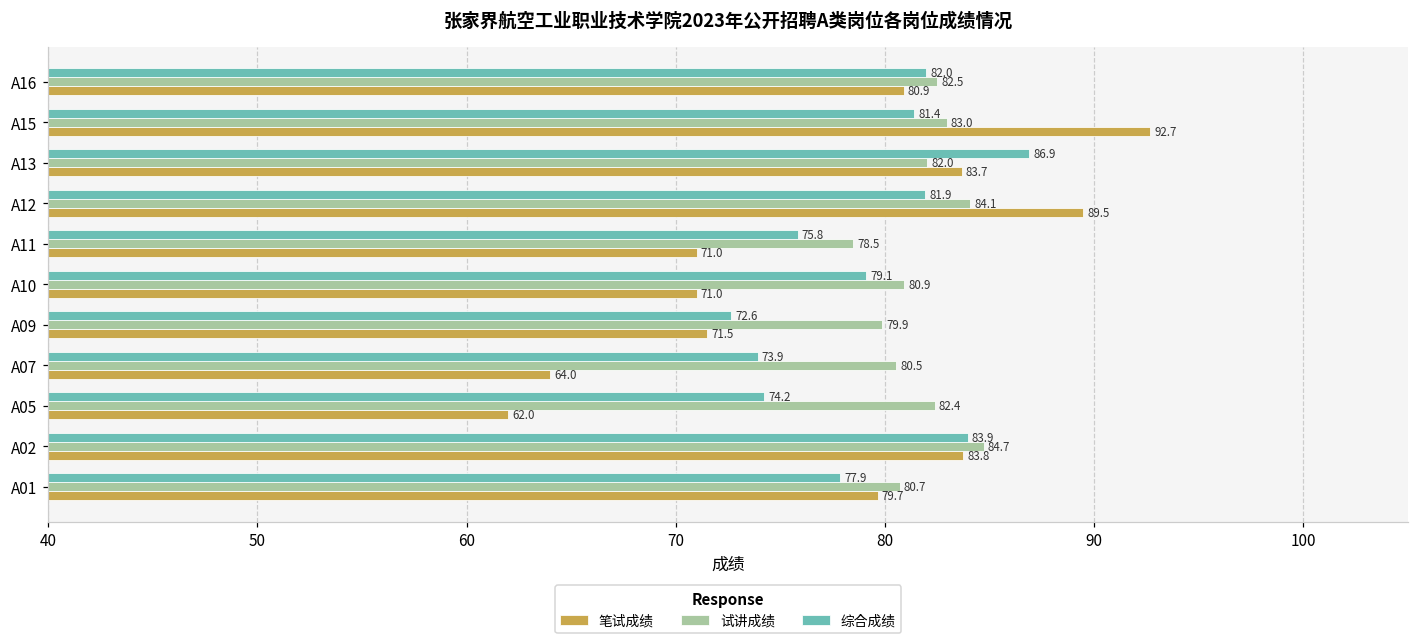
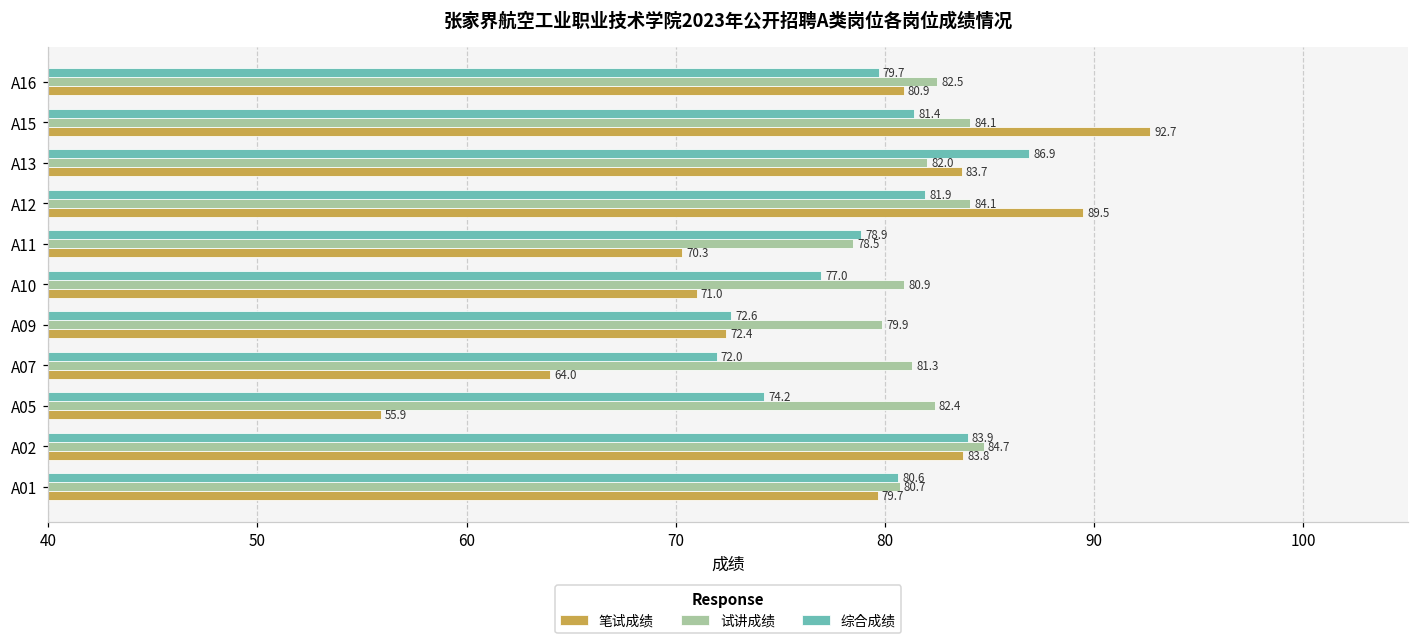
综合成绩, A16: 82.0 -> 79.7
试讲成绩, A15: 83.0 -> 84.1
综合成绩, A11: 75.8 -> 78.9
笔试成绩, A11: 71.0 -> 70.3
综合成绩, A10: 79.1 -> 77.0
笔试成绩, A09: 71.5 -> 72.4
综合成绩, A07: 73.9 -> 72.0
试讲成绩, A07: 80.5 -> 81.3
笔试成绩, A05: 62.0 -> 55.9
综合成绩, A01: 77.9 -> 80.6
